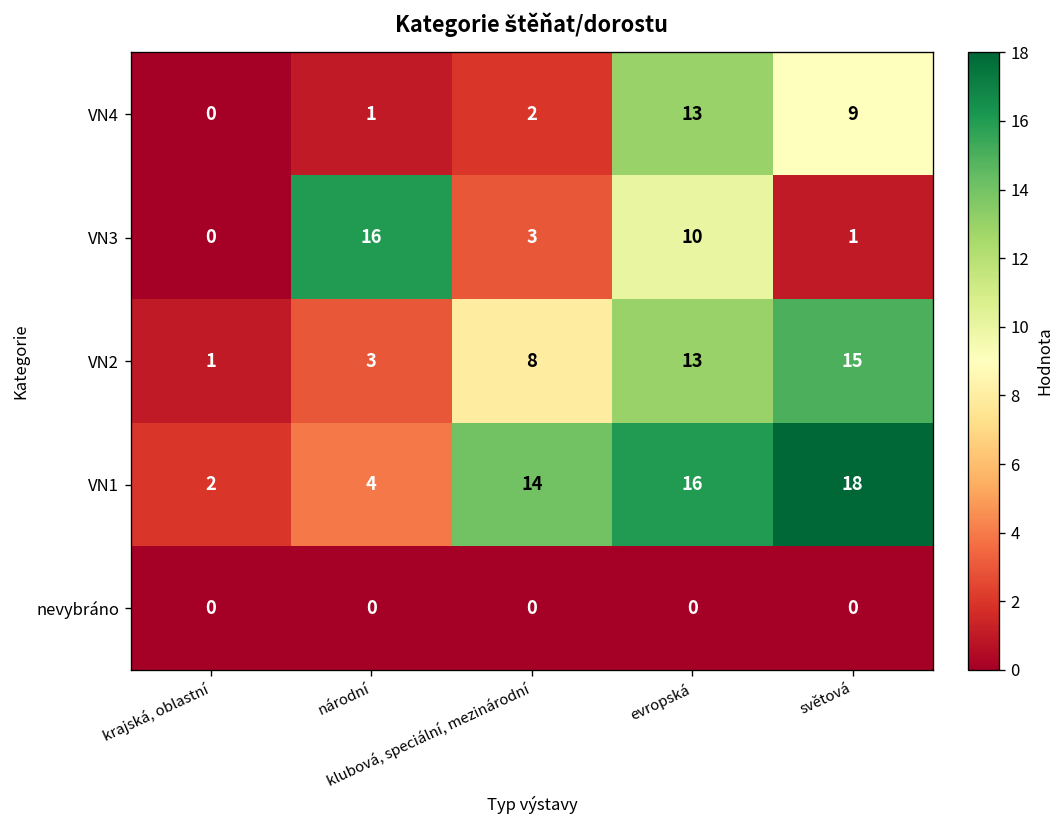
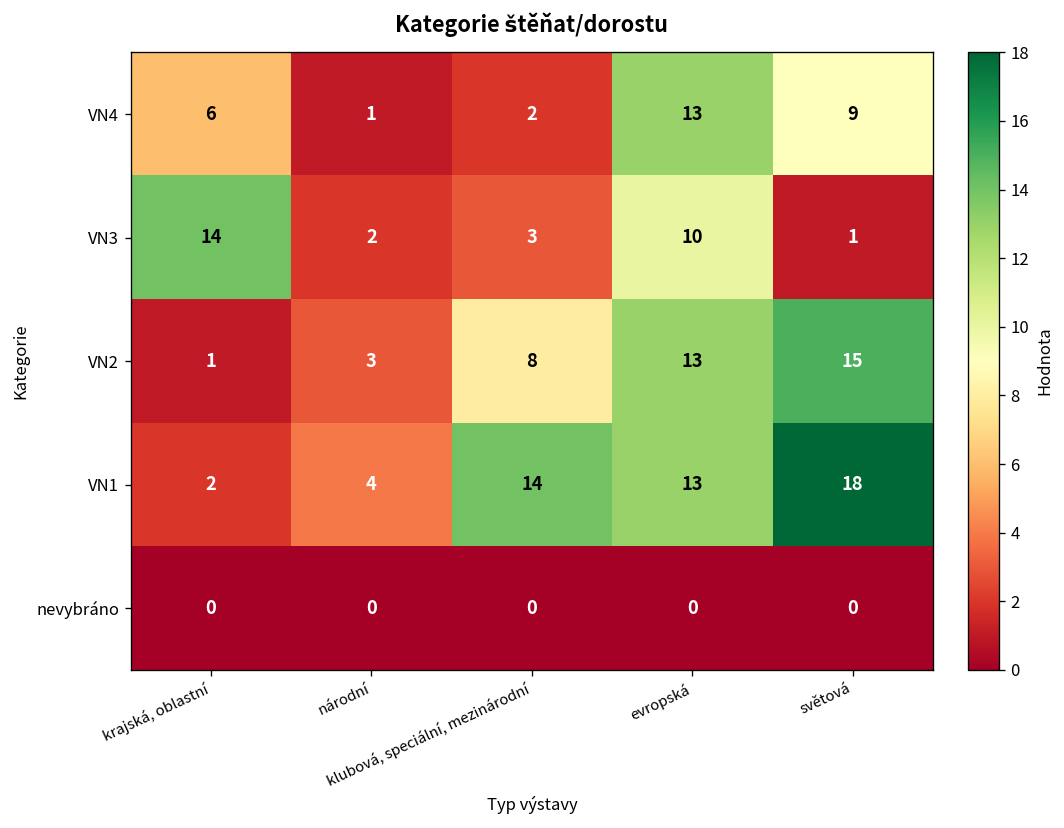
VN4, krajská, oblastní: 0 -> 6
VN3, krajská, oblastní: 0 -> 14
VN3, národní: 16 -> 2
VN1, evropská: 16 -> 13
